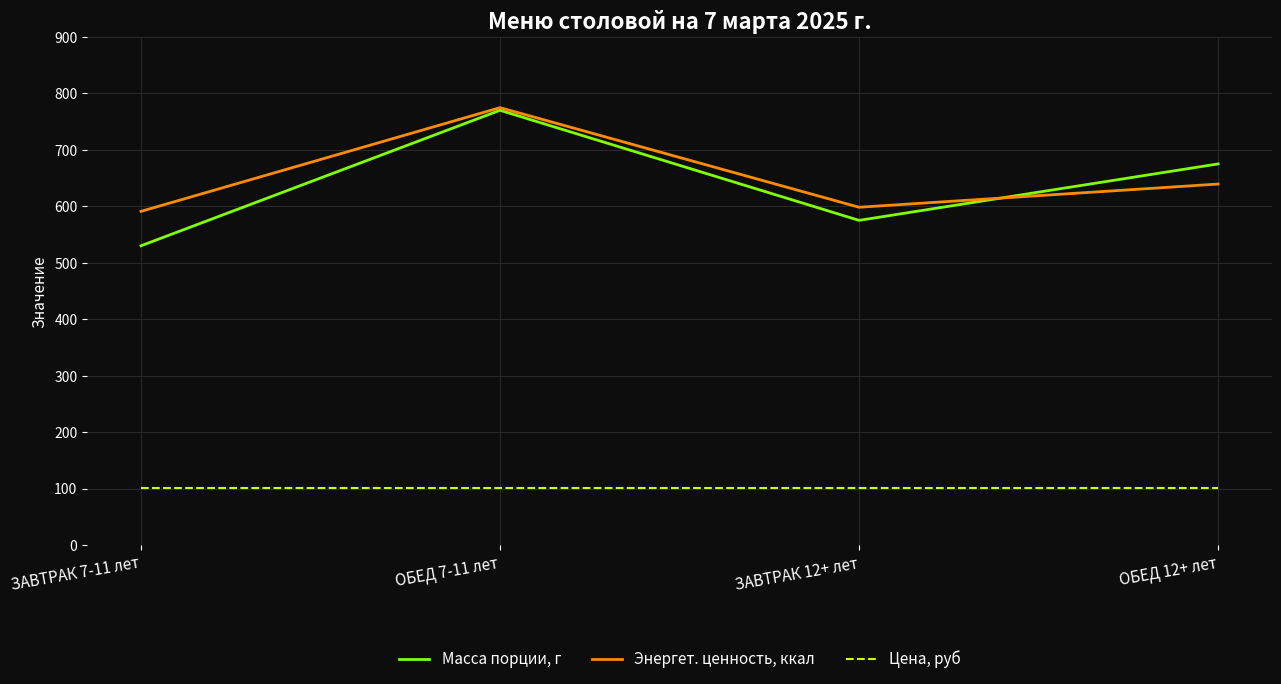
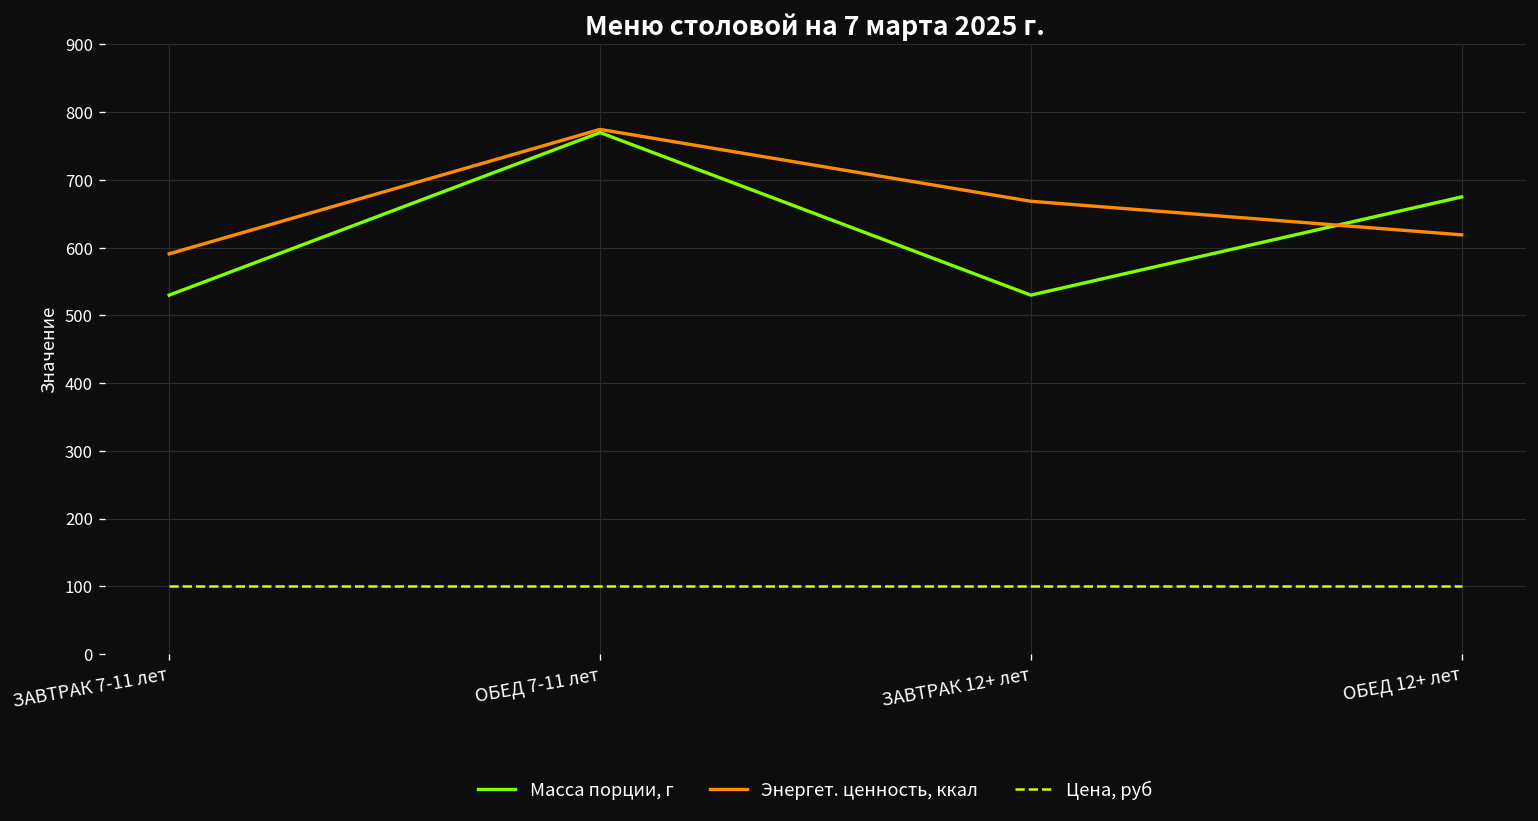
Масса порции, г, ЗАВТРАК 12+ лет: 580 -> 530
Энергет. ценность, ккал, ЗАВТРАК 12+ лет: 600 -> 670
Энергет. ценность, ккал, ОБЕД 12+ лет: 640 -> 620
